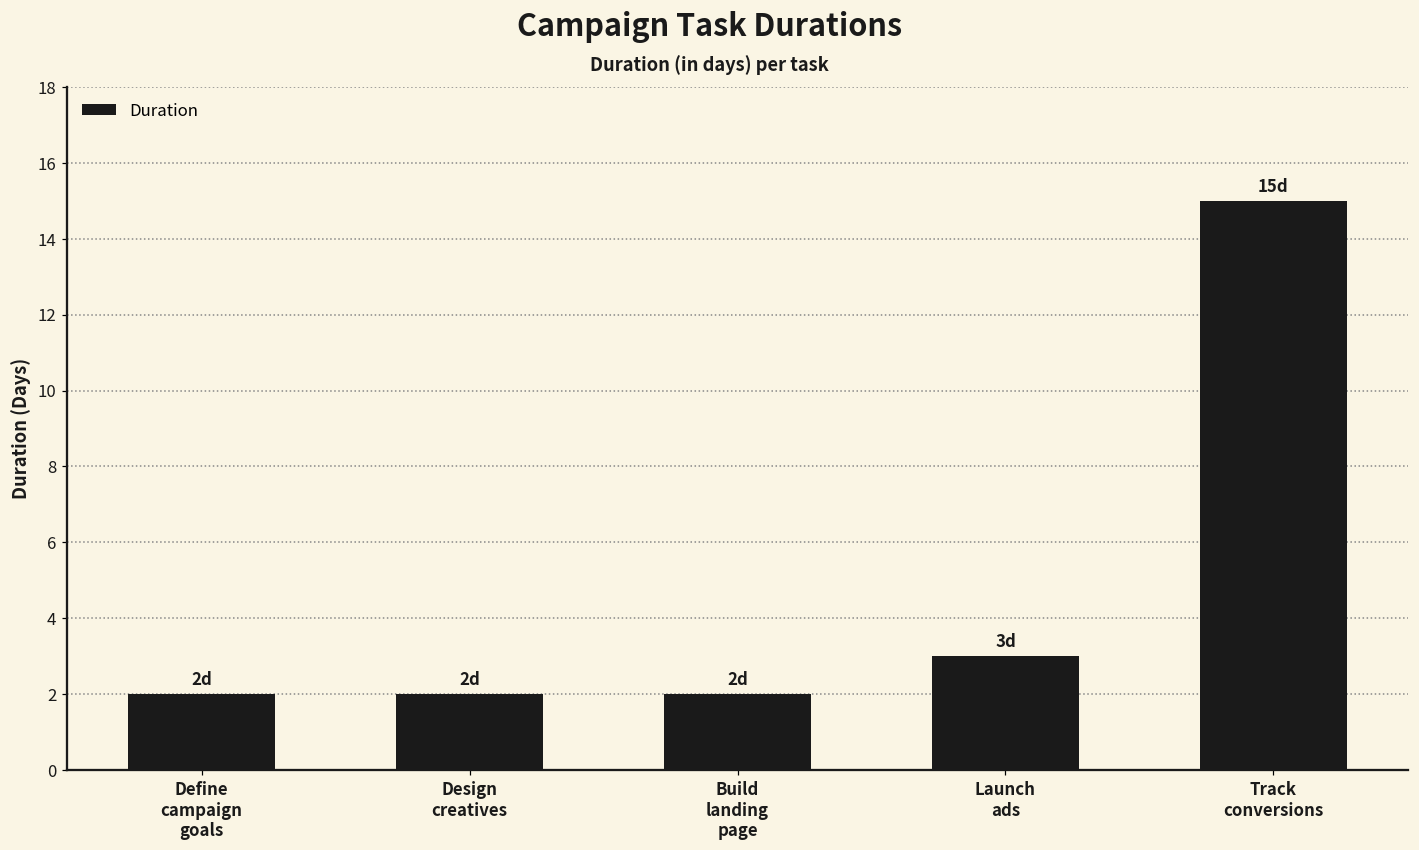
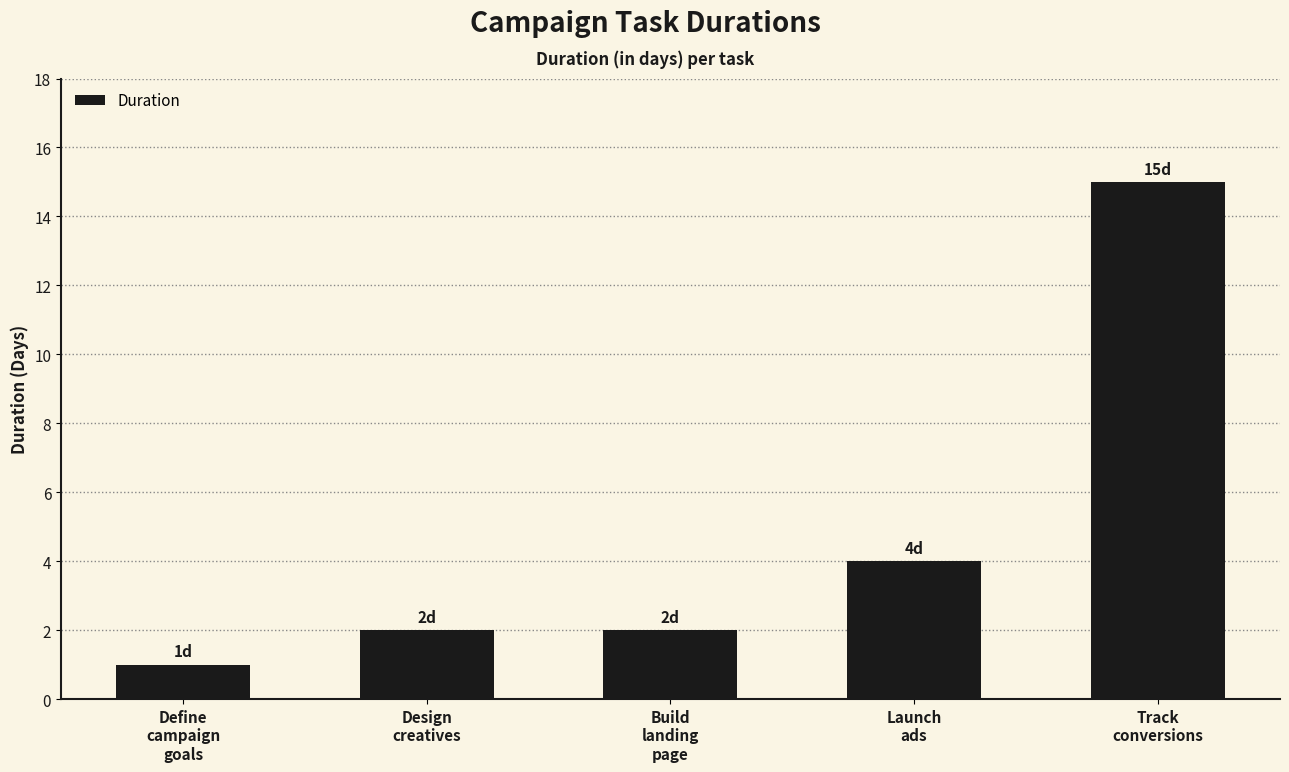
Define campaign goals: 2d -> 1d
Launch ads: 3d -> 4d
